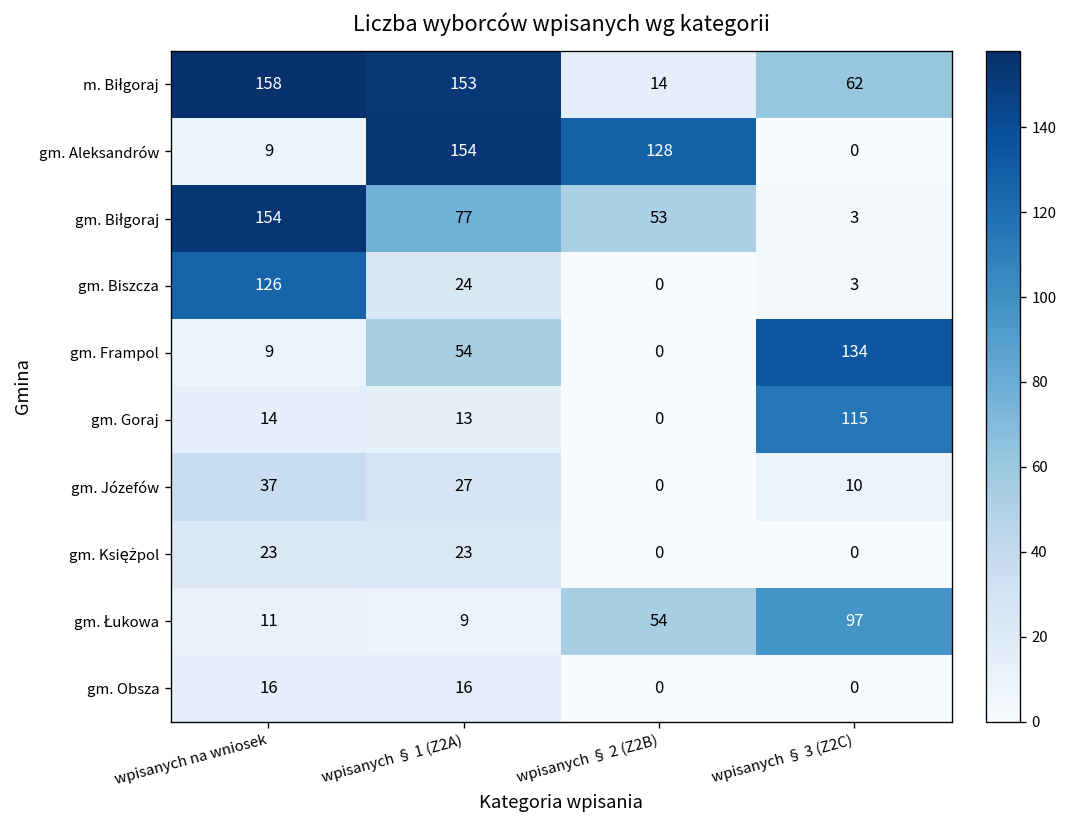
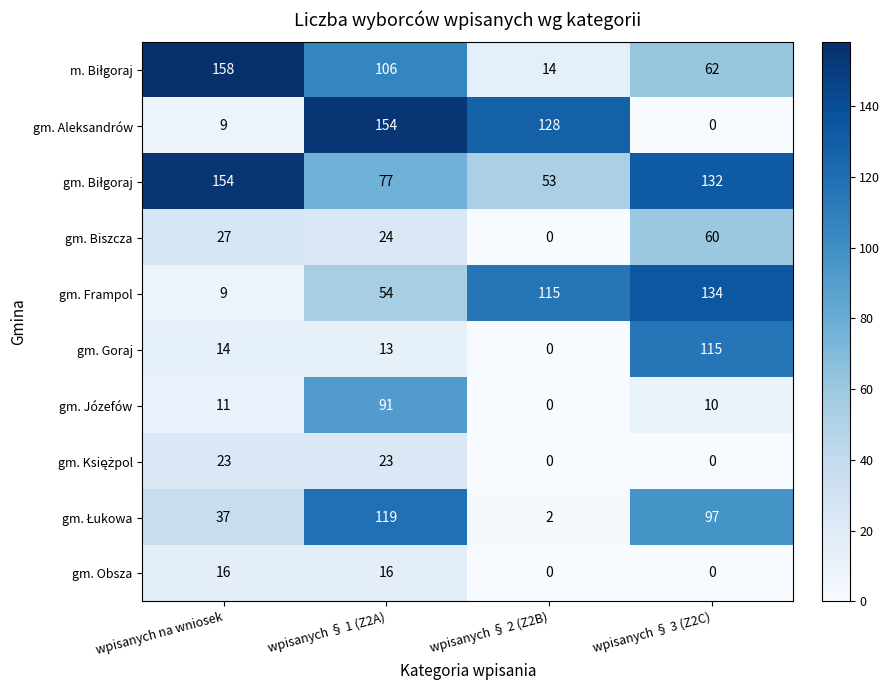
m. Biłgoraj, wpisanych § 1 (Z2A): 153 -> 106
gm. Biłgoraj, wpisanych § 3 (Z2C): 3 -> 132
gm. Biszcza, wpisanych na wniosek: 126 -> 27
gm. Biszcza, wpisanych § 3 (Z2C): 3 -> 60
gm. Frampol, wpisanych § 2 (Z2B): 0 -> 115
gm. Józefów, wpisanych na wniosek: 37 -> 11
gm. Józefów, wpisanych § 1 (Z2A): 27 -> 91
gm. Łukowa, wpisanych na wniosek: 11 -> 37
gm. Łukowa, wpisanych § 1 (Z2A): 9 -> 119
gm. Łukowa, wpisanych § 2 (Z2B): 54 -> 2
